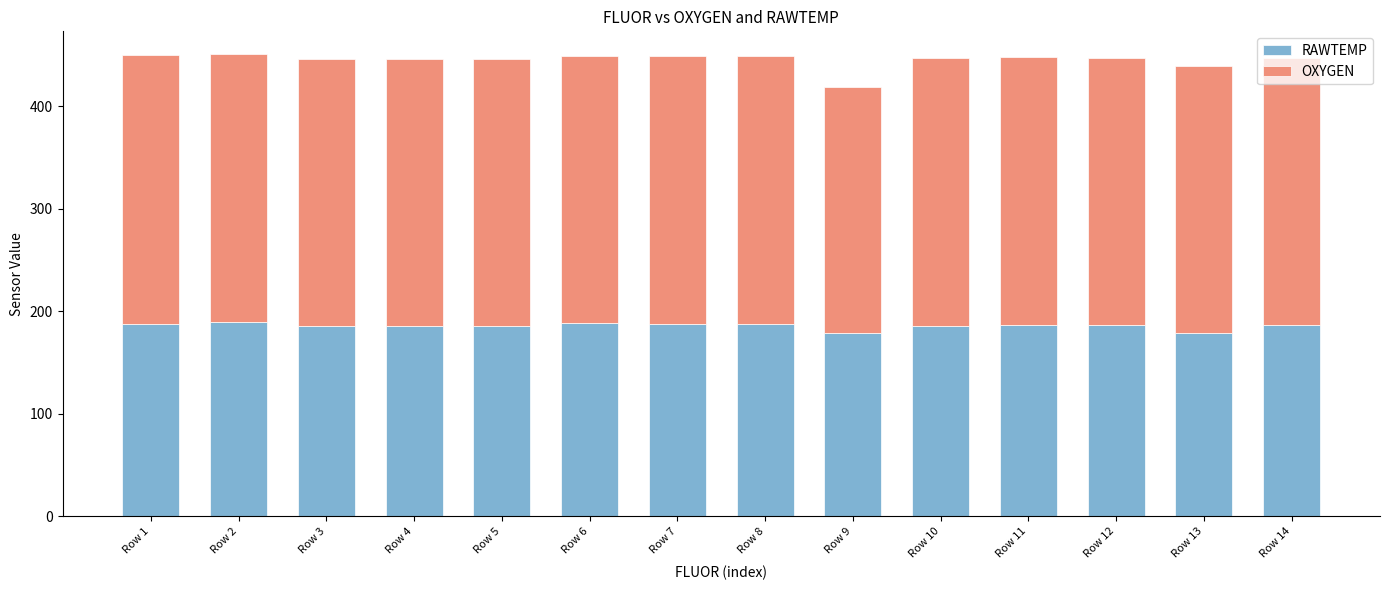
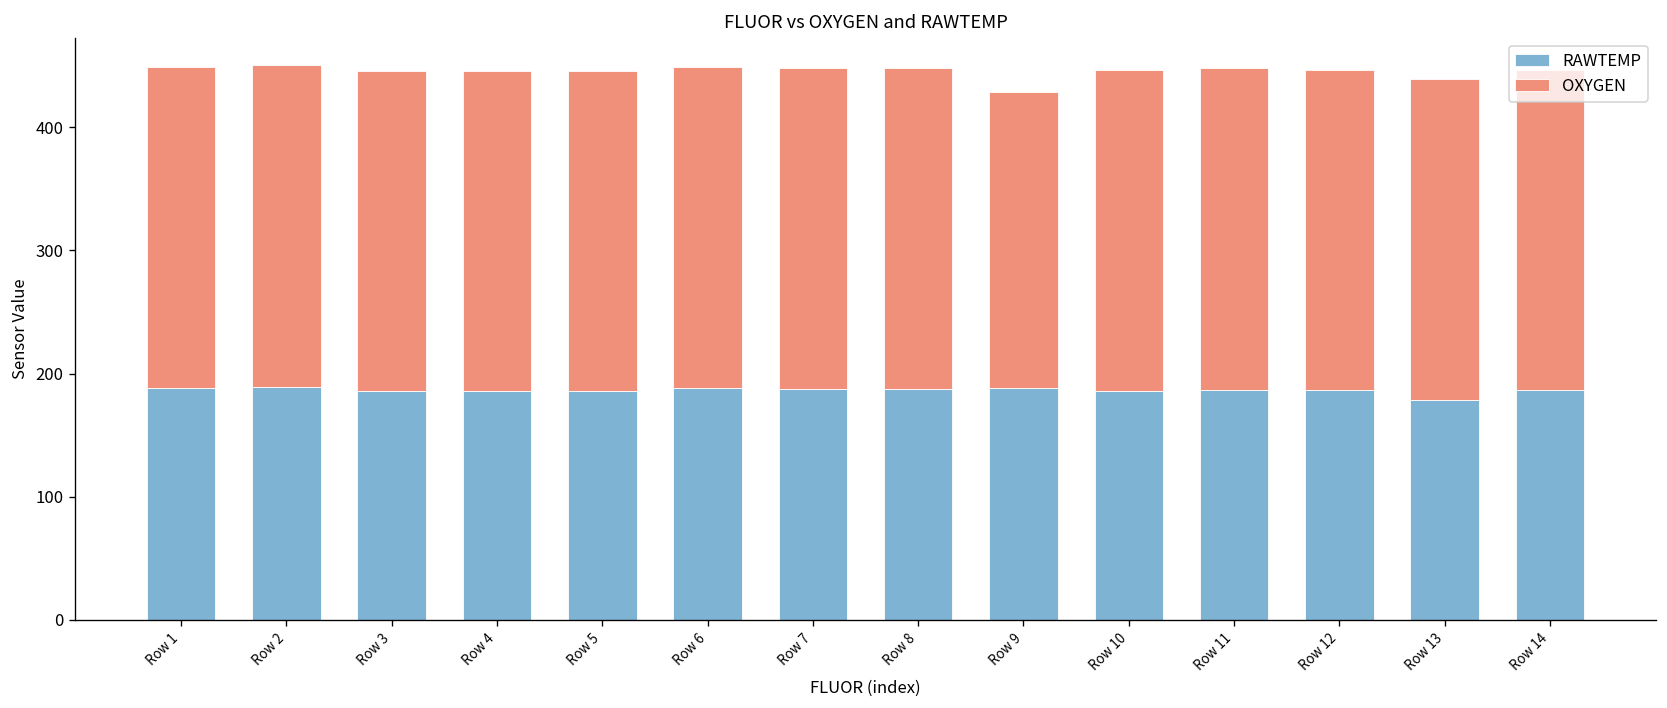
RAWTEMP, Row 9: 179 -> 189
